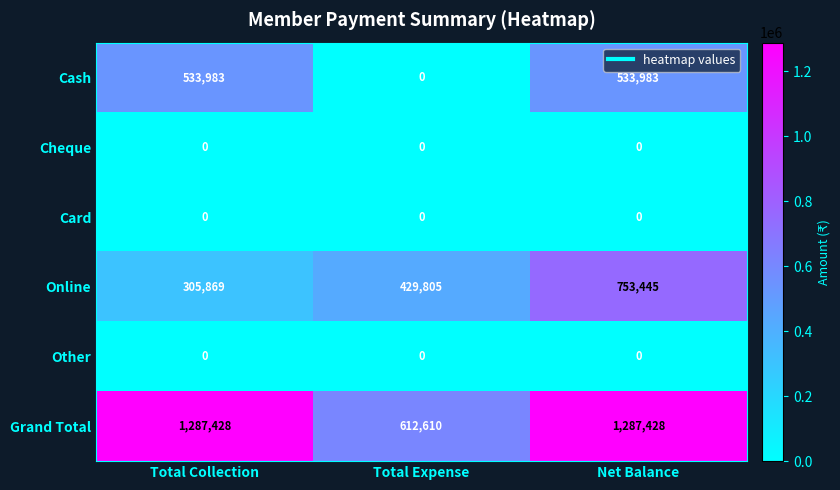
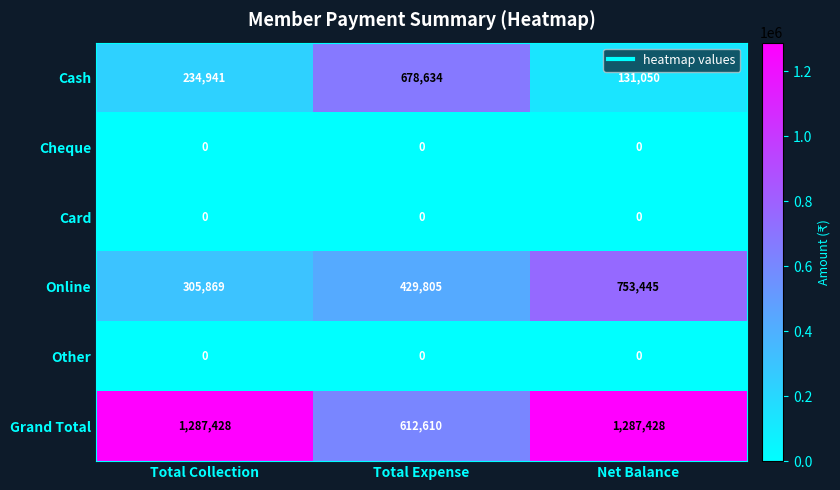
Cash, Total Collection: 533,983 -> 234,941
Cash, Total Expense: 0 -> 678,634
Cash, Net Balance: 533,983 -> 131,050
